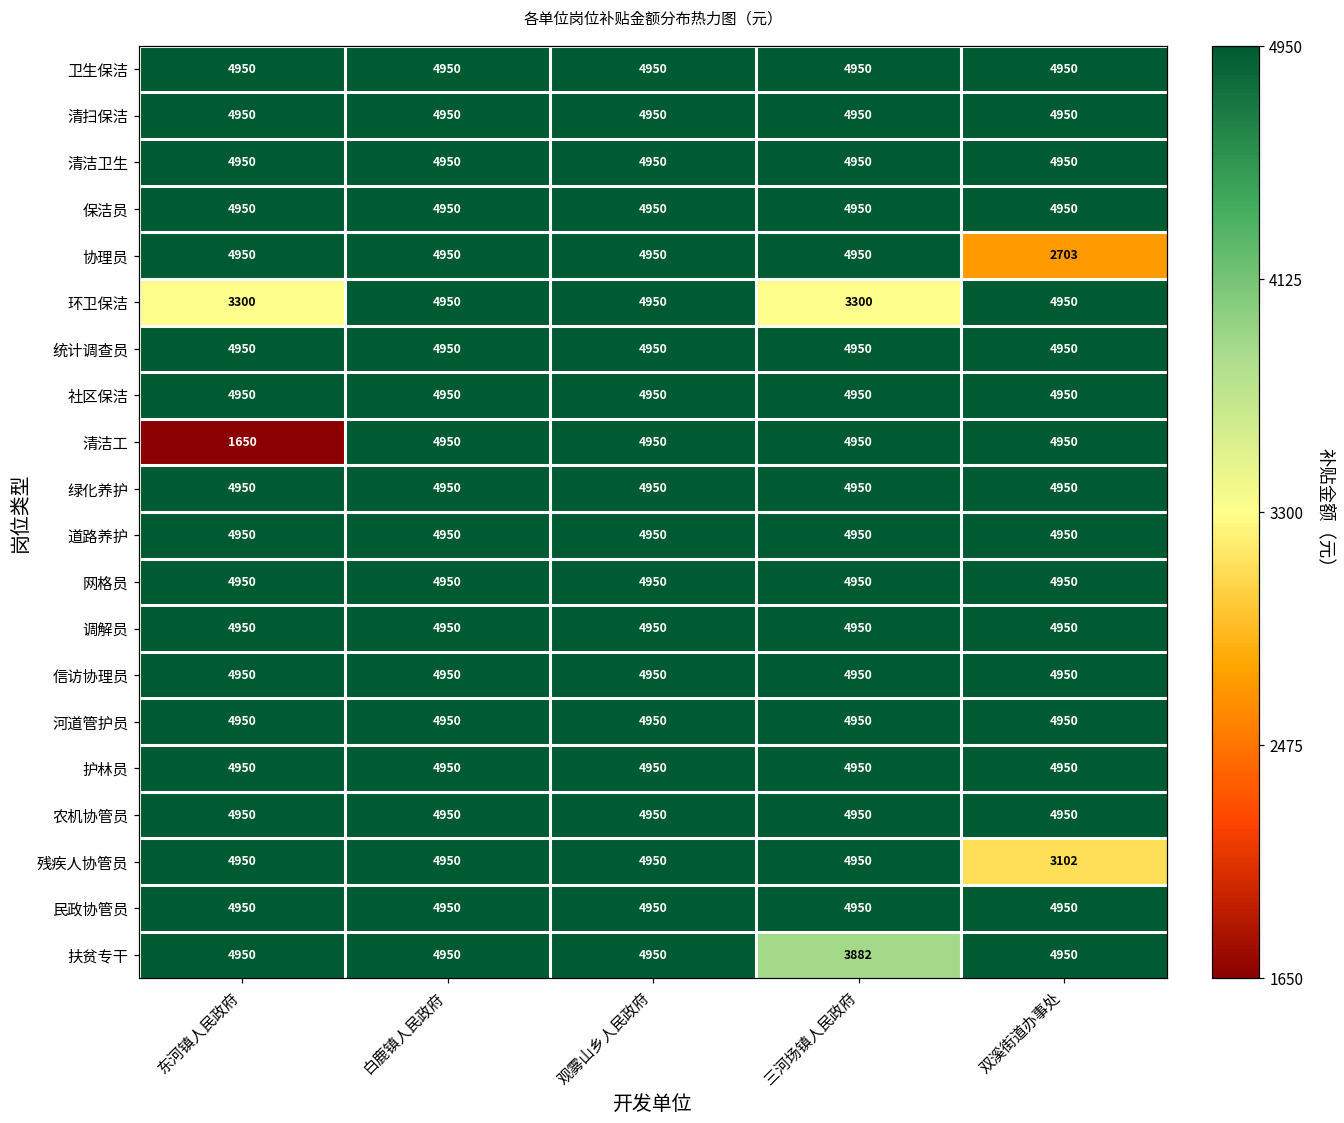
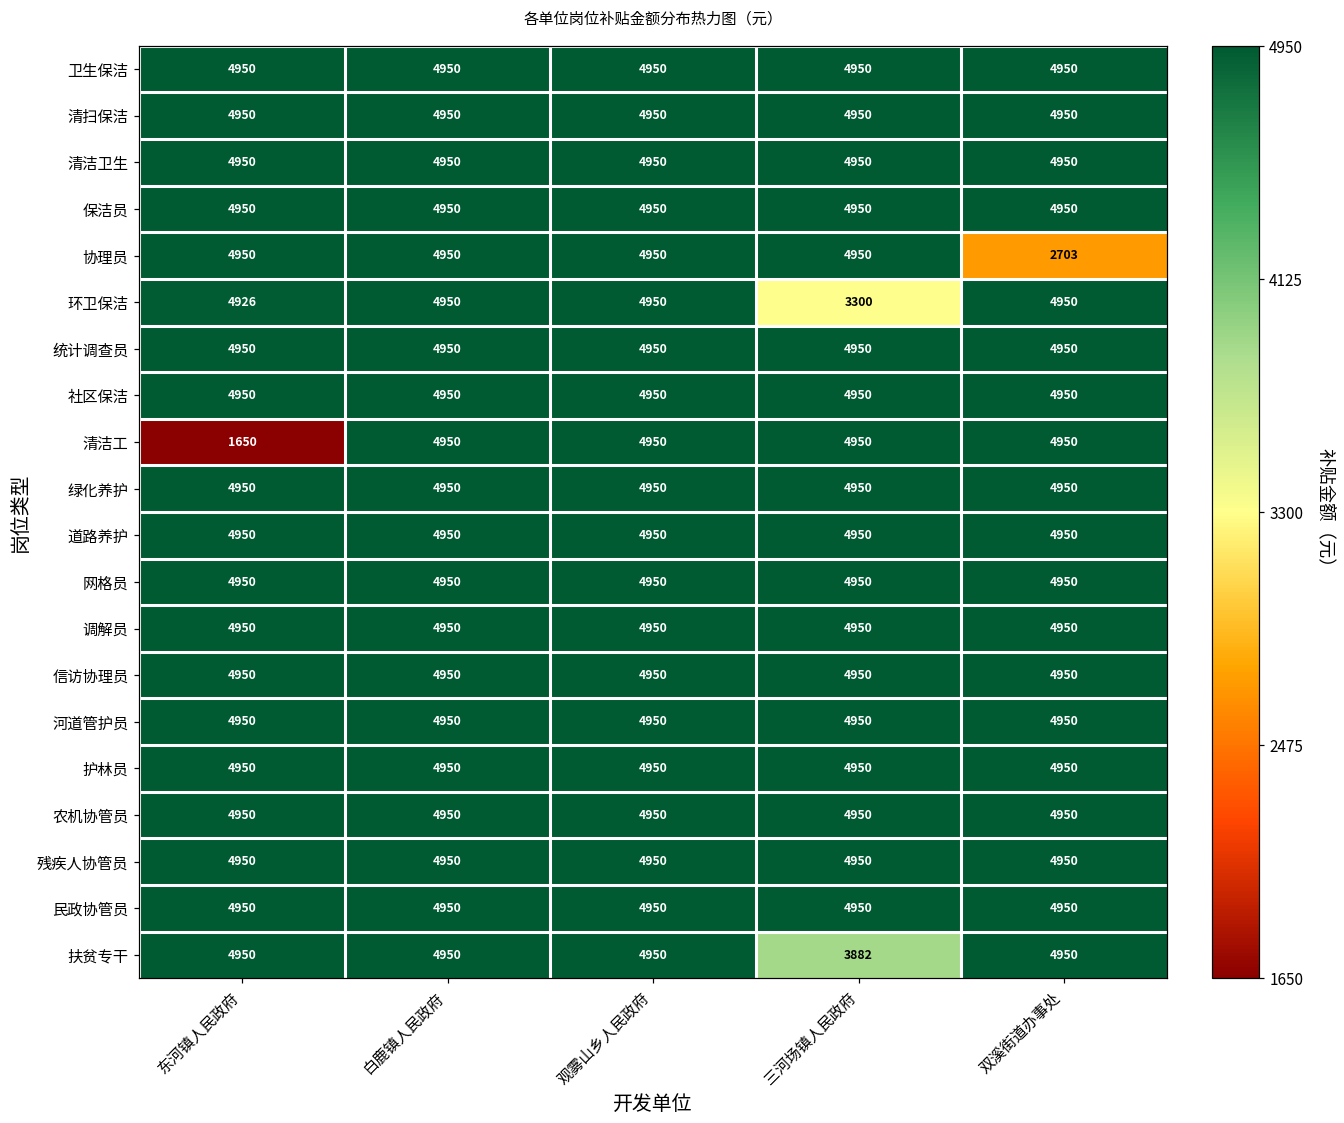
环卫保洁, 东河镇人民政府: 3300 -> 4926
残疾人协管员, 双溪街道办事处: 3102 -> 4950
